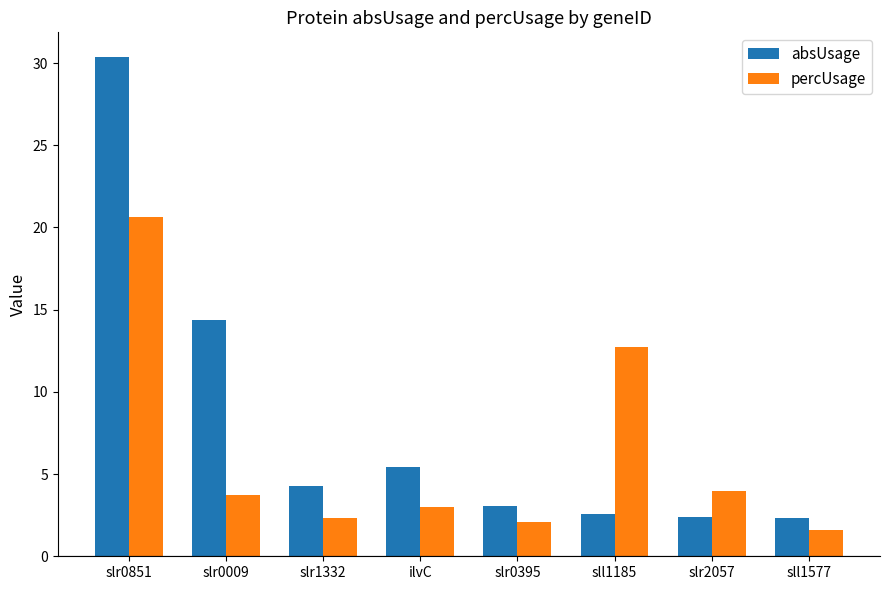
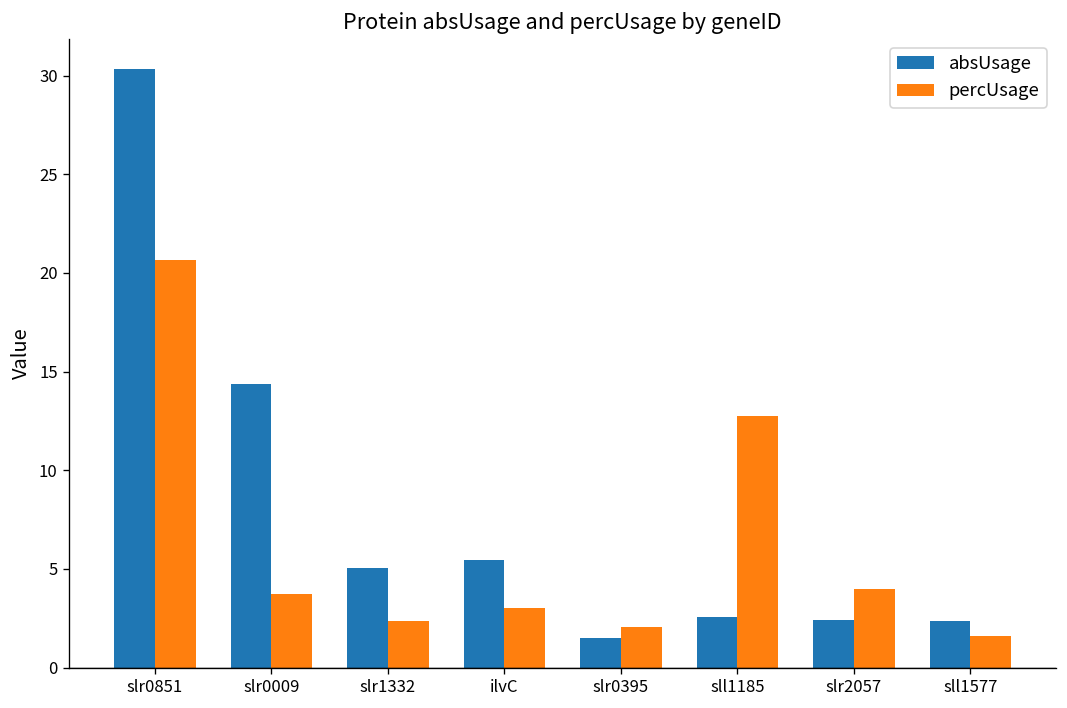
absUsage, slr1332: 4.3 -> 5.0
absUsage, slr0395: 3.0 -> 1.5
